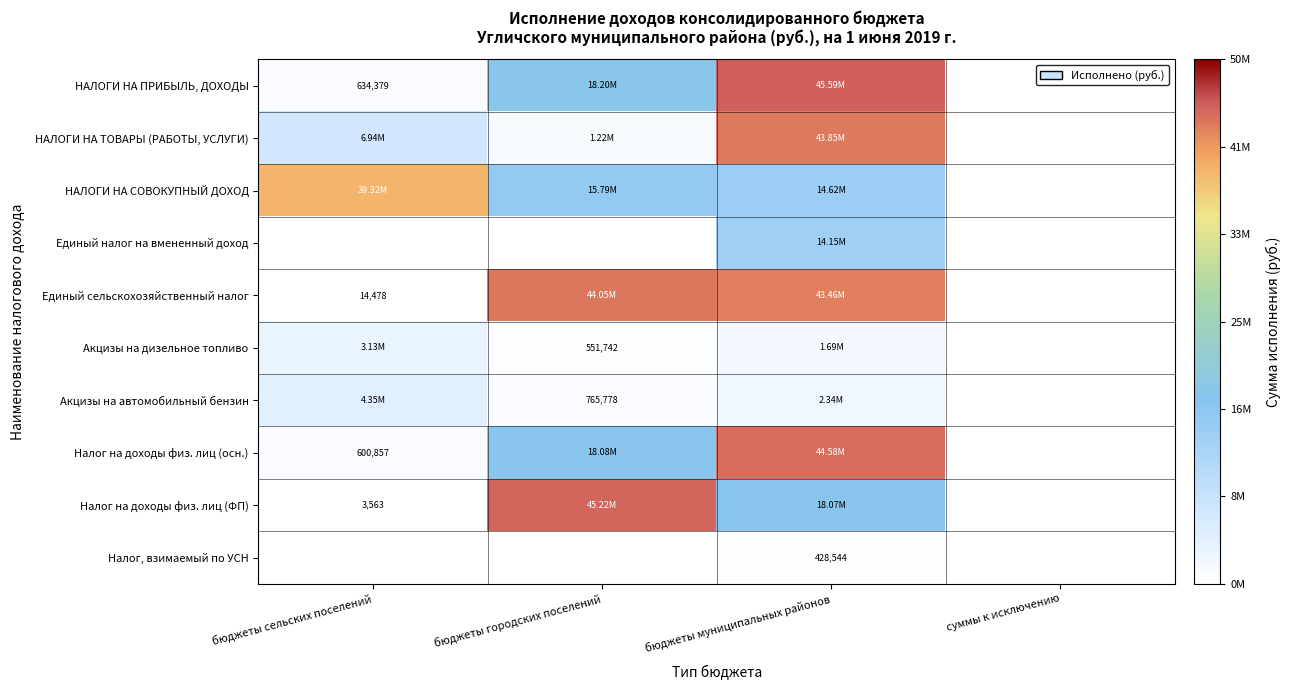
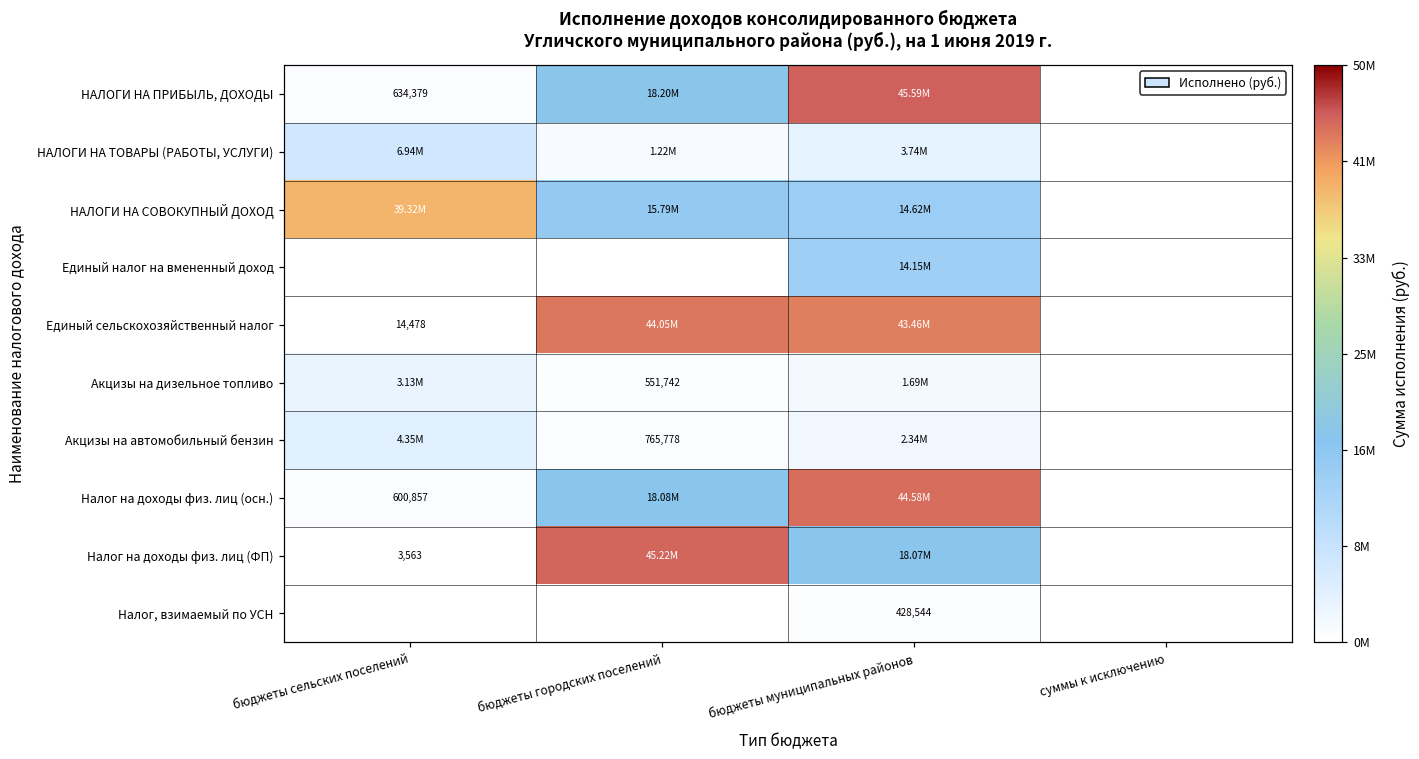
НАЛОГИ НА ТОВАРЫ (РАБОТЫ, УСЛУГИ), бюджеты муниципальных районов: 43.85M -> 3.74M
